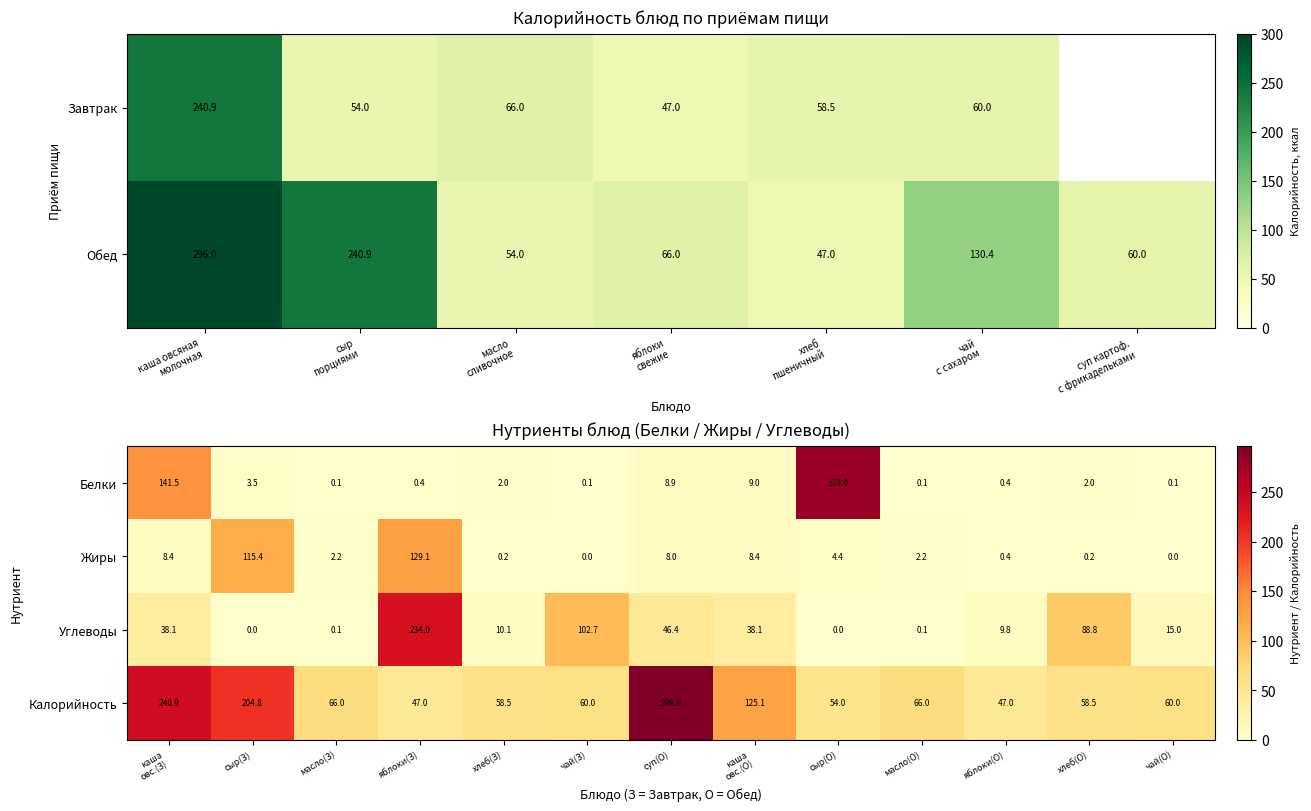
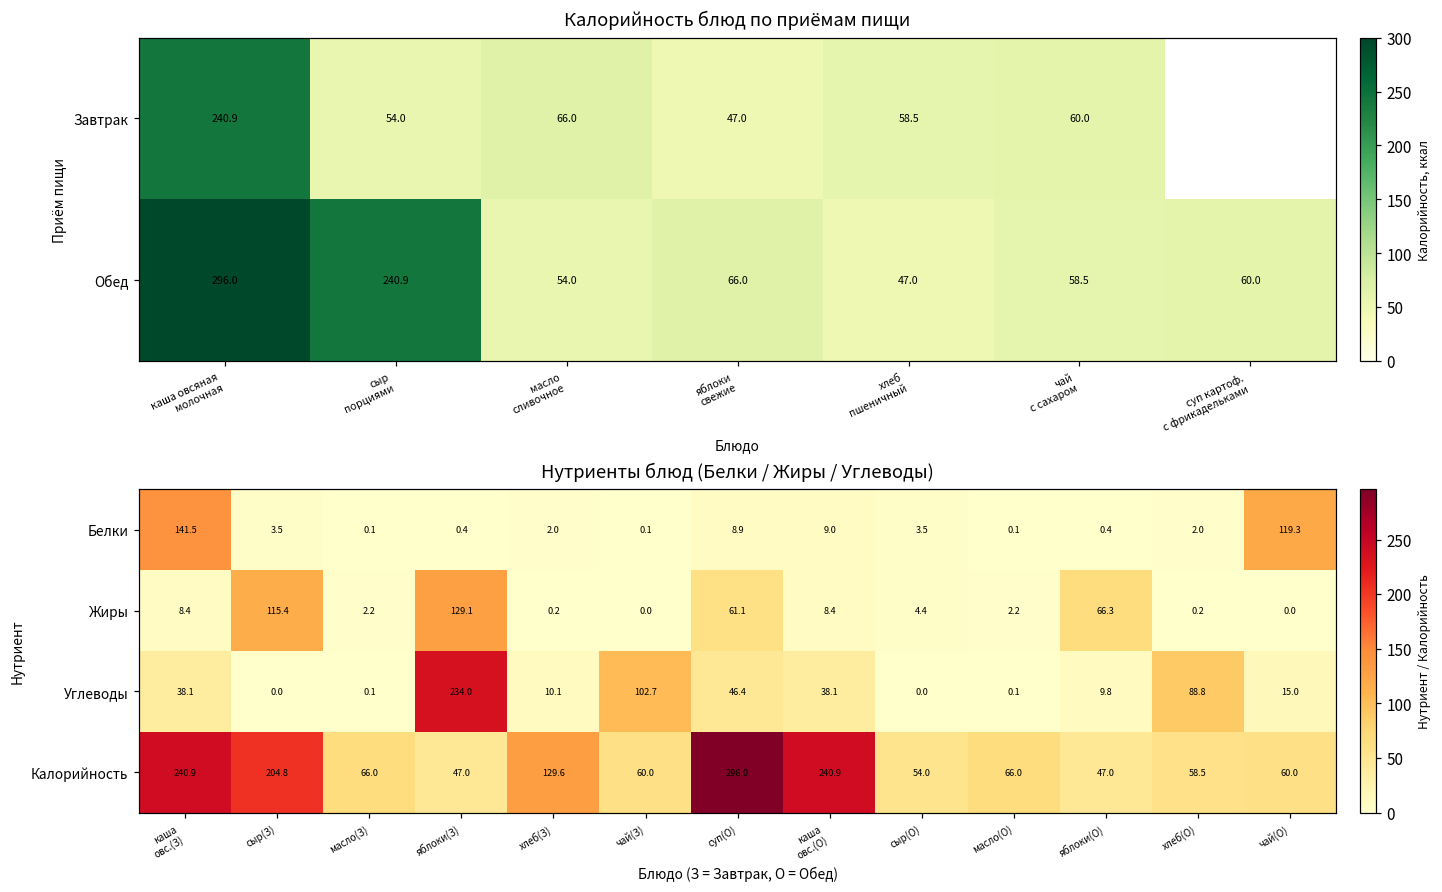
Калорийность блюд по приёмам пищи, Обед, чай с сахаром: 130.4 -> 58.5
Нутриенты блюд (Белки / Жиры / Углеводы), Белки, сыр(О): 279.0 -> 3.5
Нутриенты блюд (Белки / Жиры / Углеводы), Белки, чай(О): 0.1 -> 119.3
Нутриенты блюд (Белки / Жиры / Углеводы), Жиры, суп(О): 8.0 -> 61.1
Нутриенты блюд (Белки / Жиры / Углеводы), Жиры, яблоки(О): 0.4 -> 66.3
Нутриенты блюд (Белки / Жиры / Углеводы), Калорийность, хлеб(З): 58.5 -> 129.6
Нутриенты блюд (Белки / Жиры / Углеводы), Калорийность, каша овс.(О): 125.1 -> 240.9
